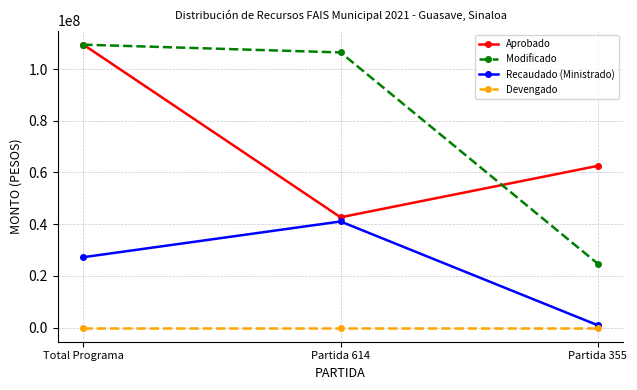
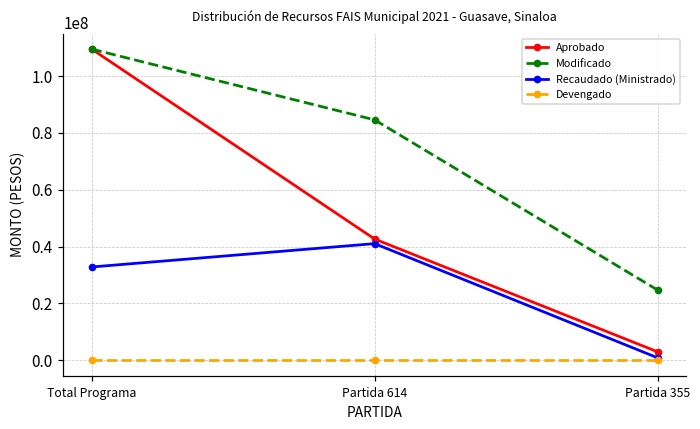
Recaudado (Ministrado), Total Programa: 27000000 -> 33000000
Modificado, Partida 614: 106000000 -> 85000000
Aprobado, Partida 355: 63000000 -> 3000000
